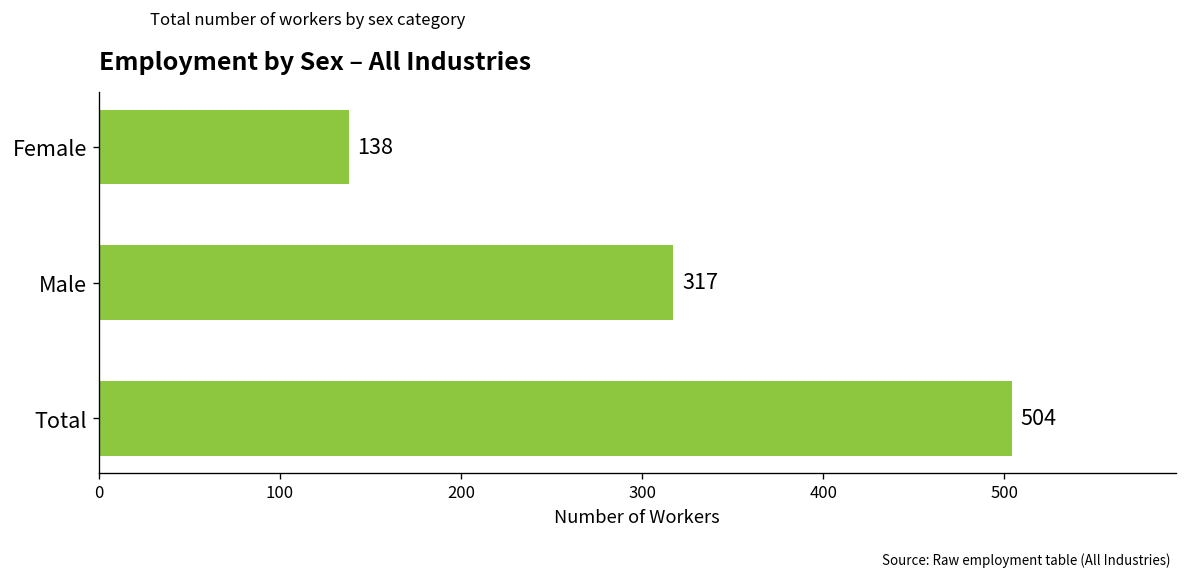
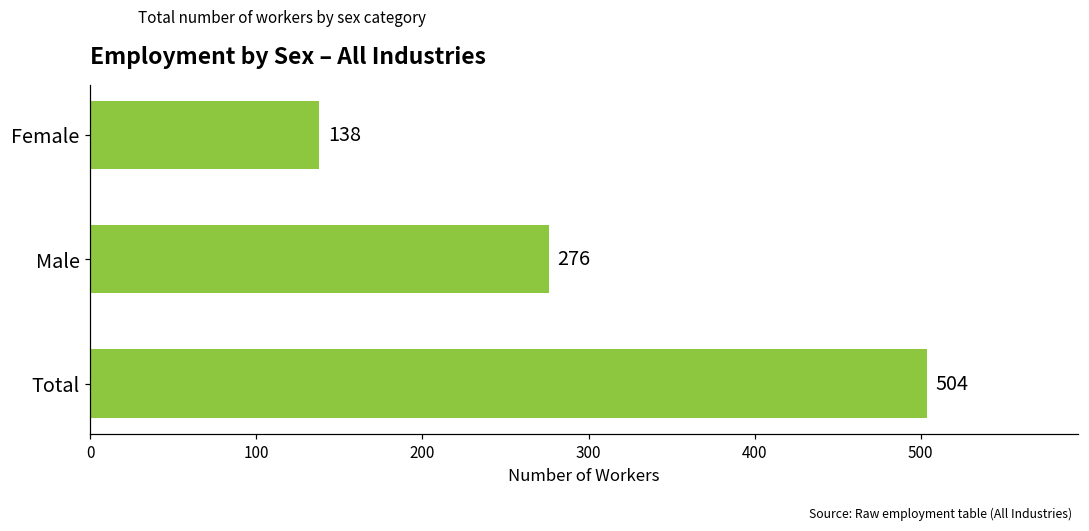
Male: 317 -> 276
